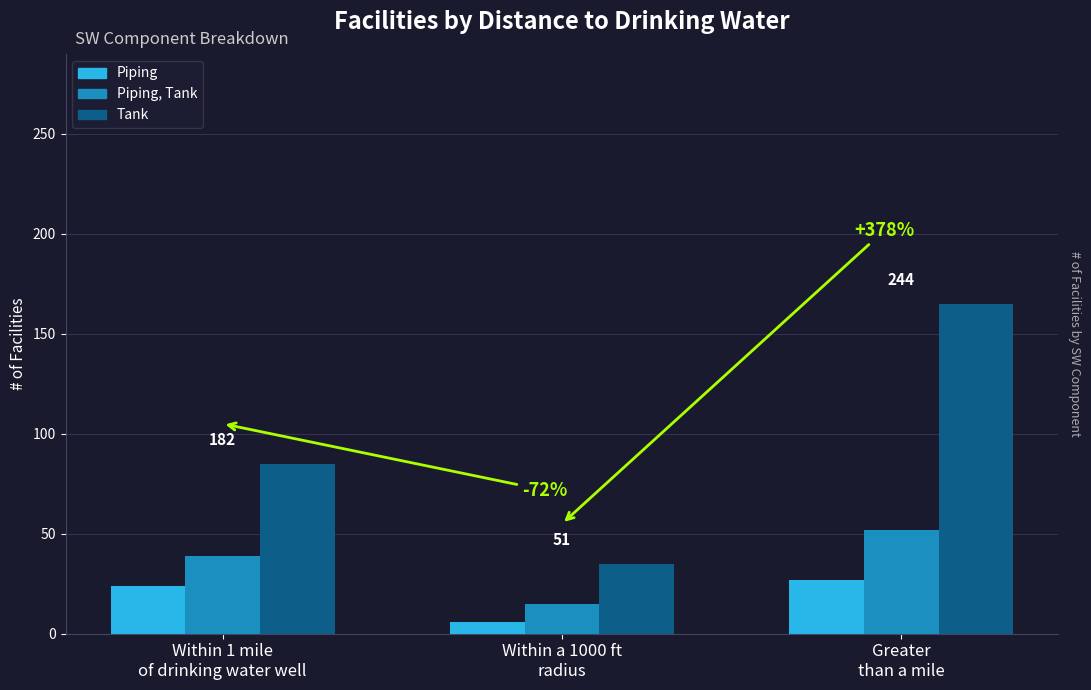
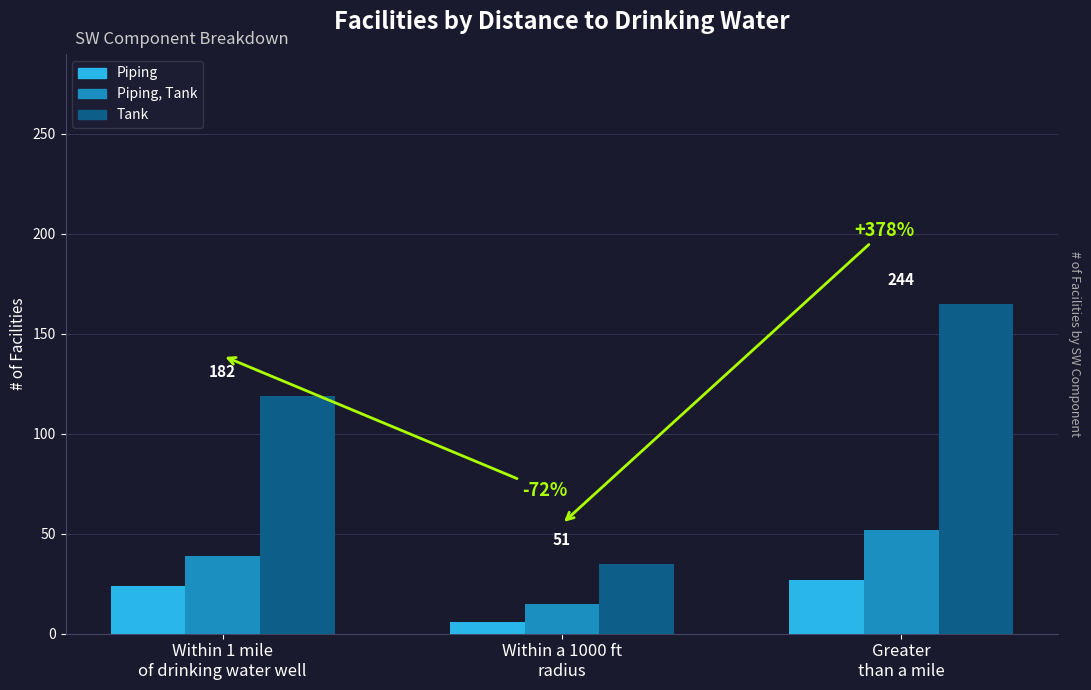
Tank, Within 1 mile of drinking water well: 85 -> 119
